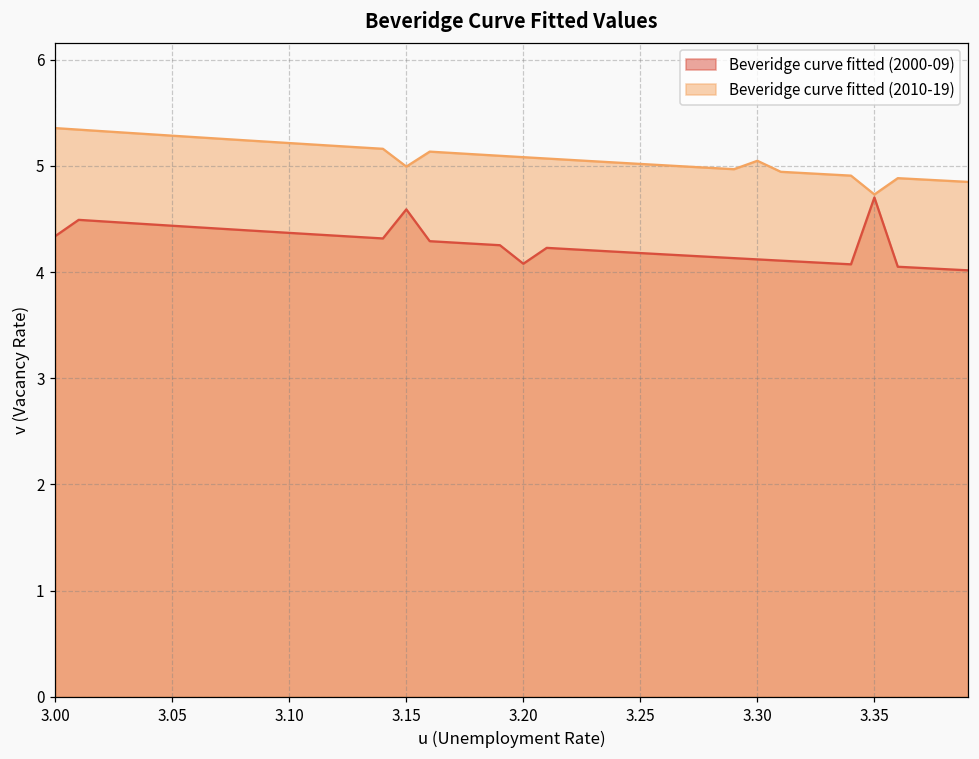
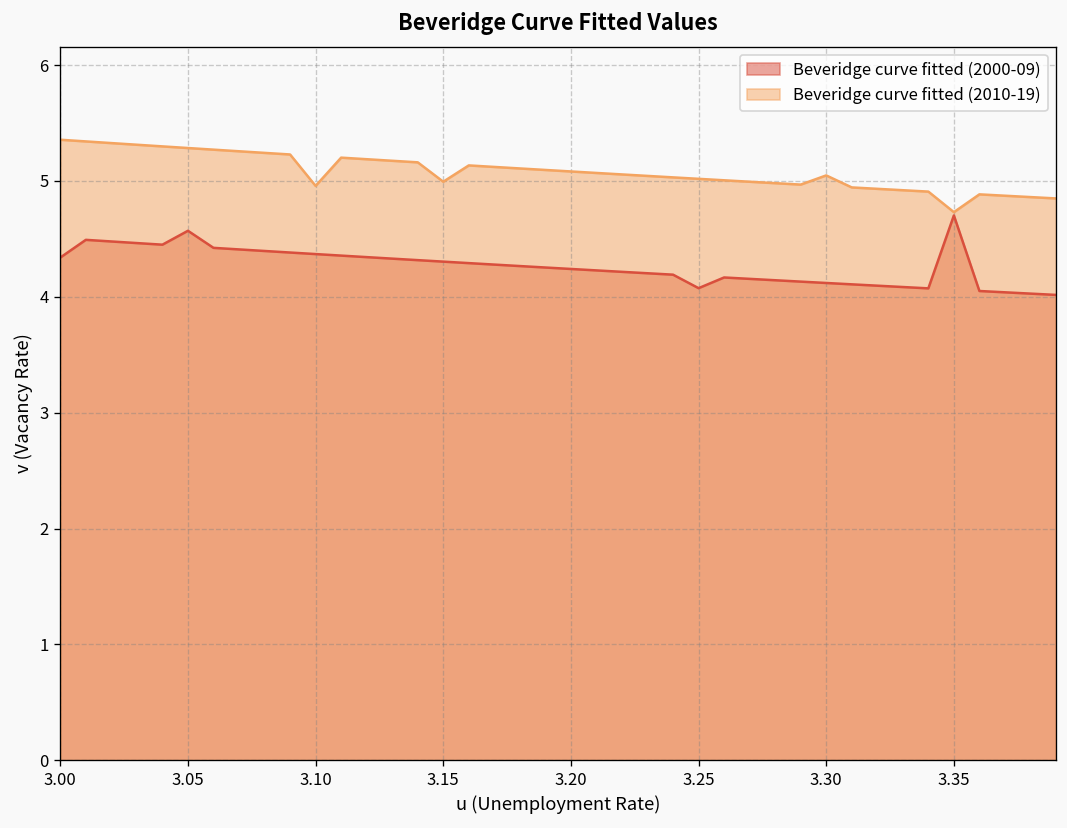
Beveridge curve fitted (2000-09), 3.05: 4.4 -> 4.6
Beveridge curve fitted (2010-19), 3.10: 5.2 -> 5.0
Beveridge curve fitted (2000-09), 3.15: 4.6 -> 4.3
Beveridge curve fitted (2000-09), 3.20: 4.1 -> 4.2
Beveridge curve fitted (2000-09), 3.25: 4.2 -> 4.1
